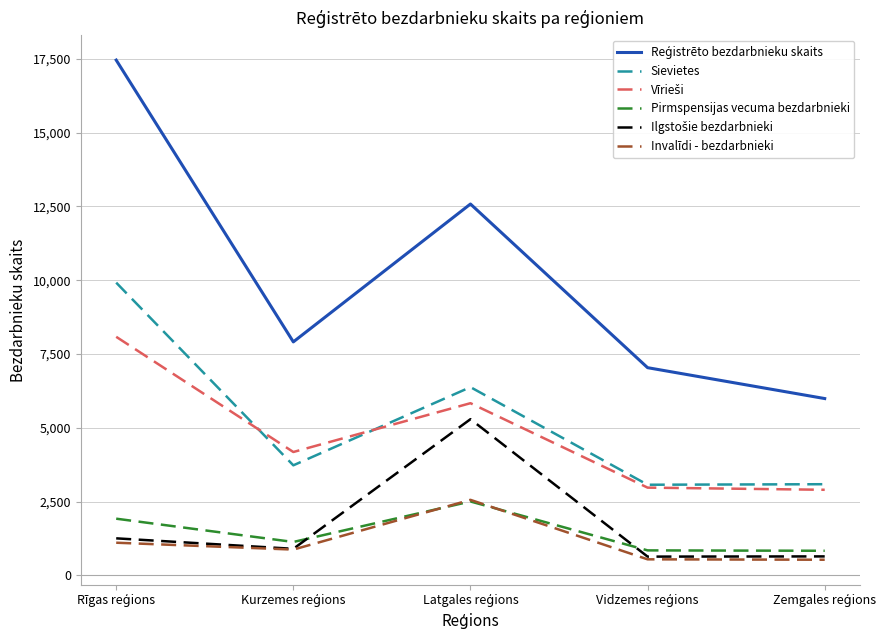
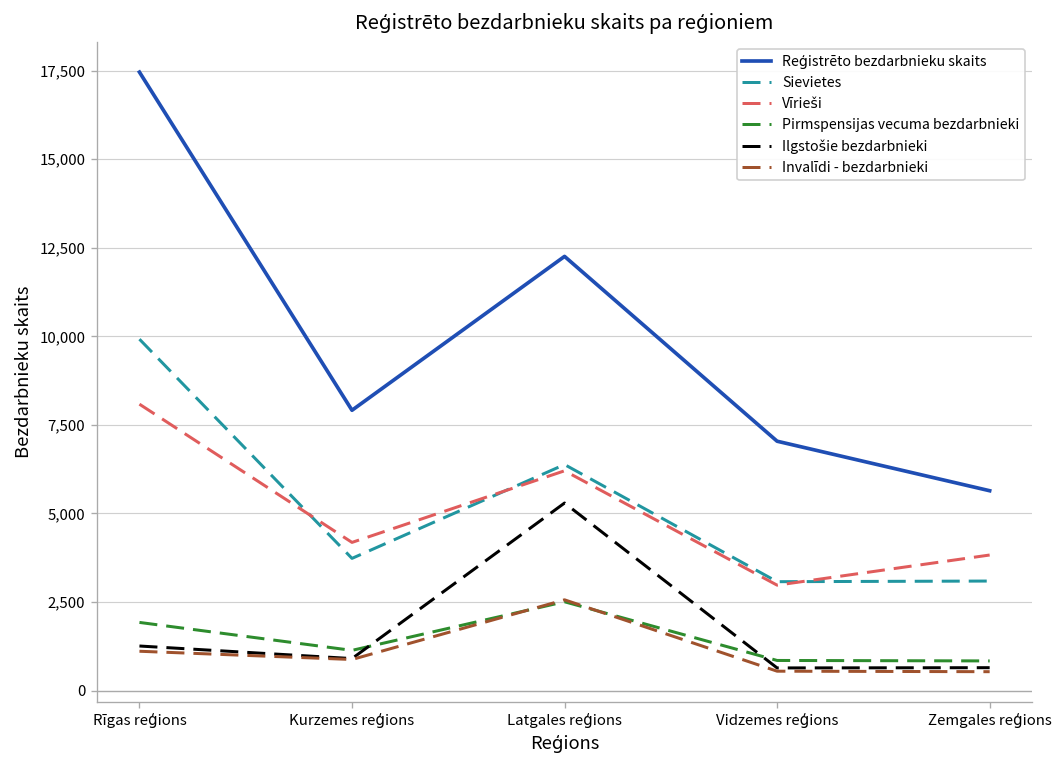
Reģistrēto bezdarbnieku skaits, Latgales reģions: 12,600 -> 12,300
Vīrieši, Latgales reģions: 5,800 -> 6,200
Reģistrēto bezdarbnieku skaits, Zemgales reģions: 6,000 -> 5,600
Vīrieši, Zemgales reģions: 2,900 -> 3,800
